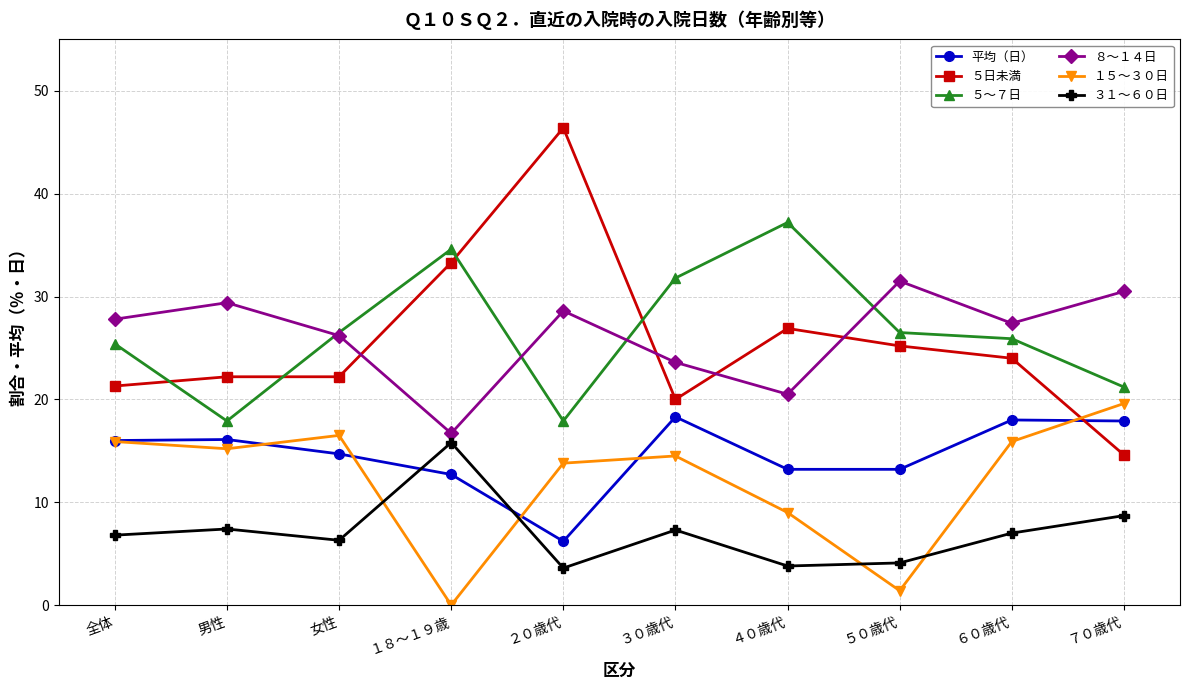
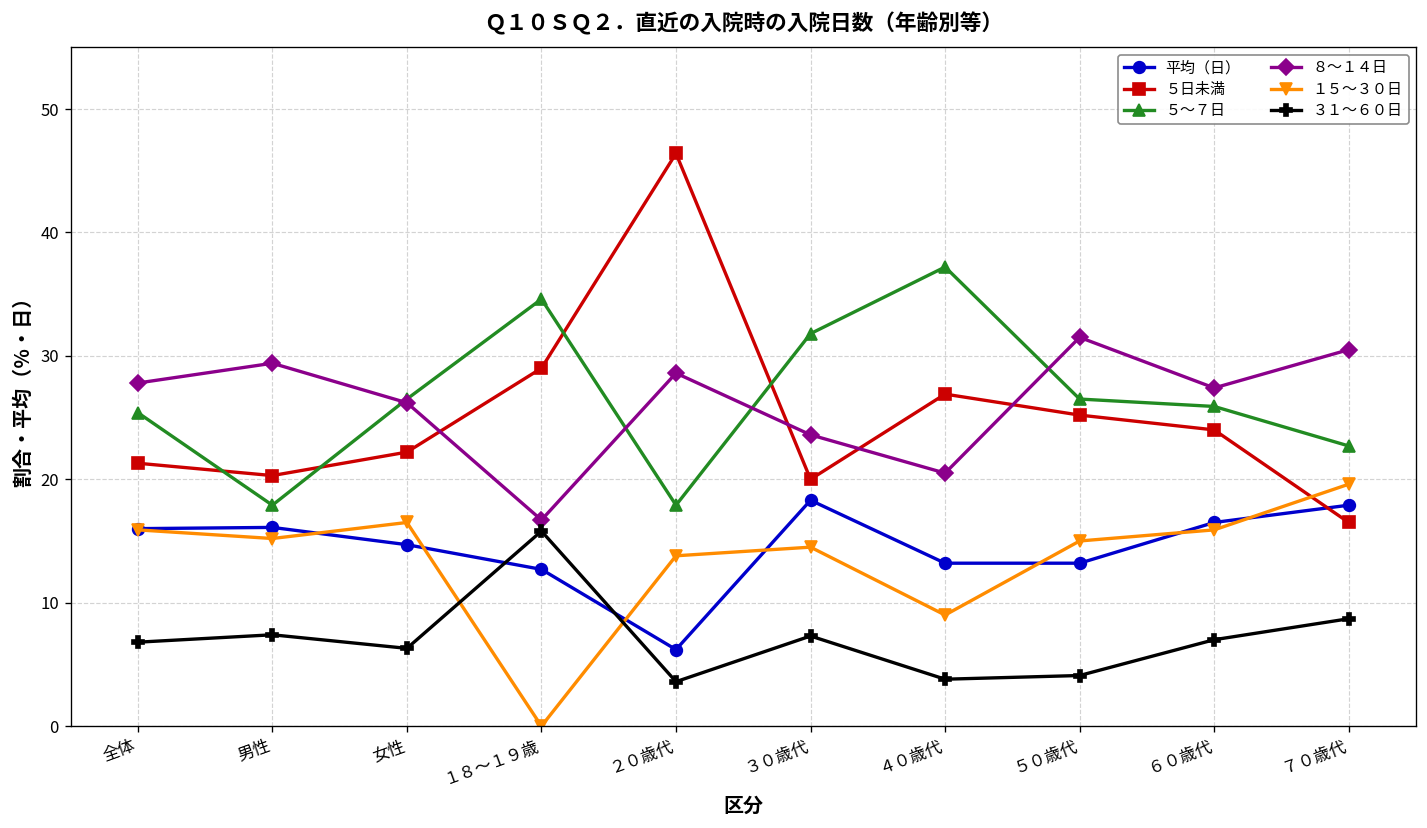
５日未満, 男性: 22.2 -> 20.3
５日未満, １８～１９歳: 33.3 -> 29.0
１５～３０日, ５０歳代: 1.4 -> 15.0
平均（日）, ６０歳代: 18.0 -> 16.5
５日未満, ７０歳代: 14.6 -> 16.5
５～７日, ７０歳代: 21.2 -> 22.7
